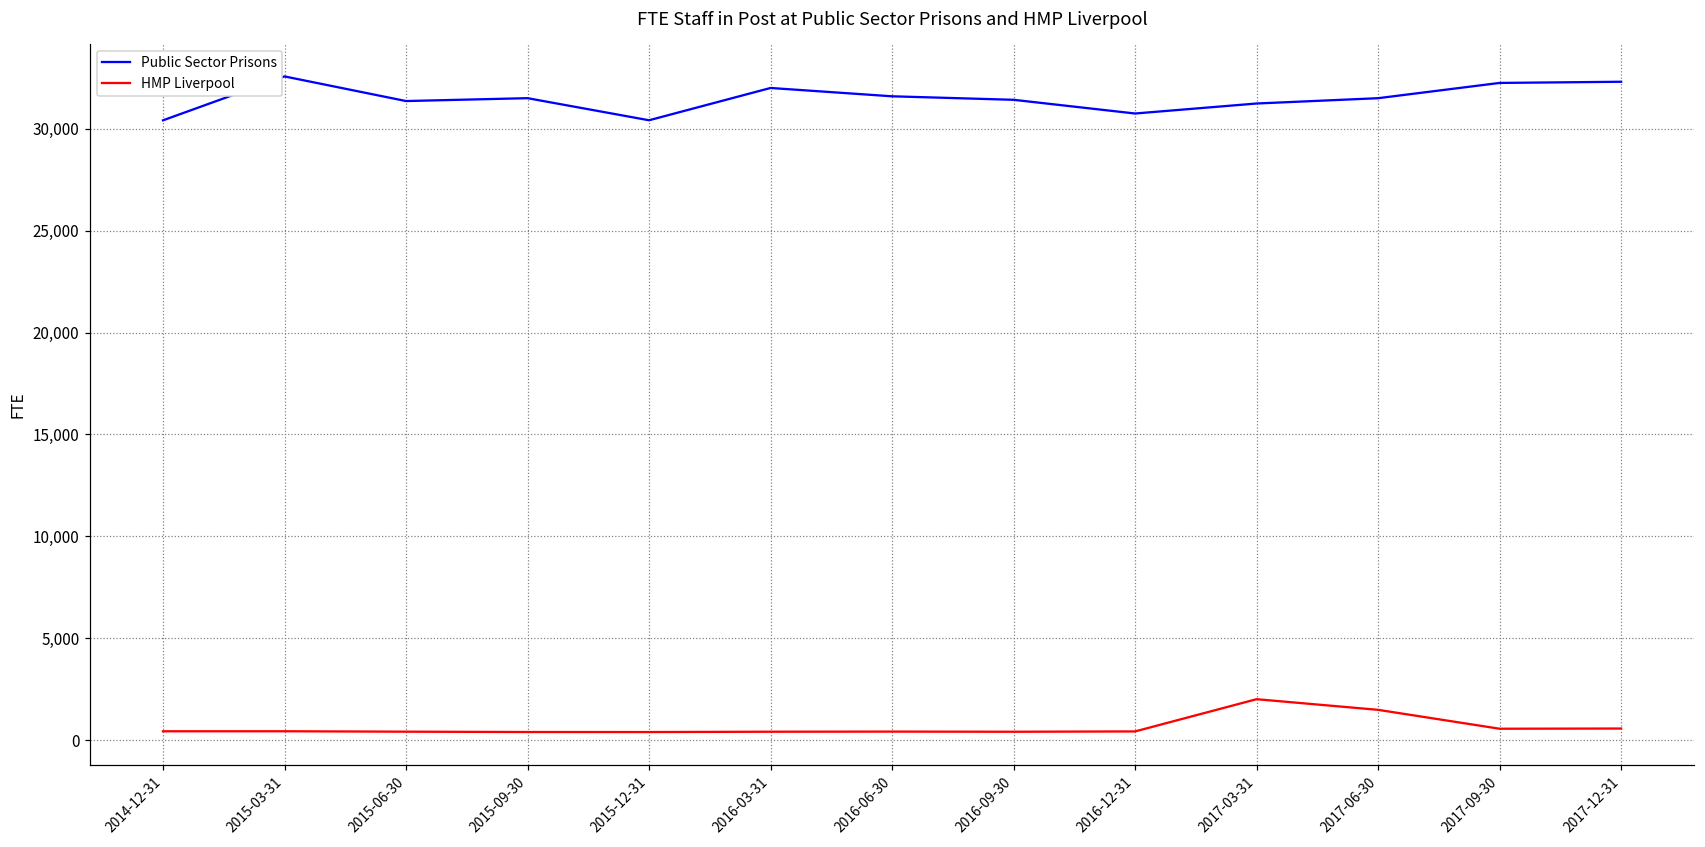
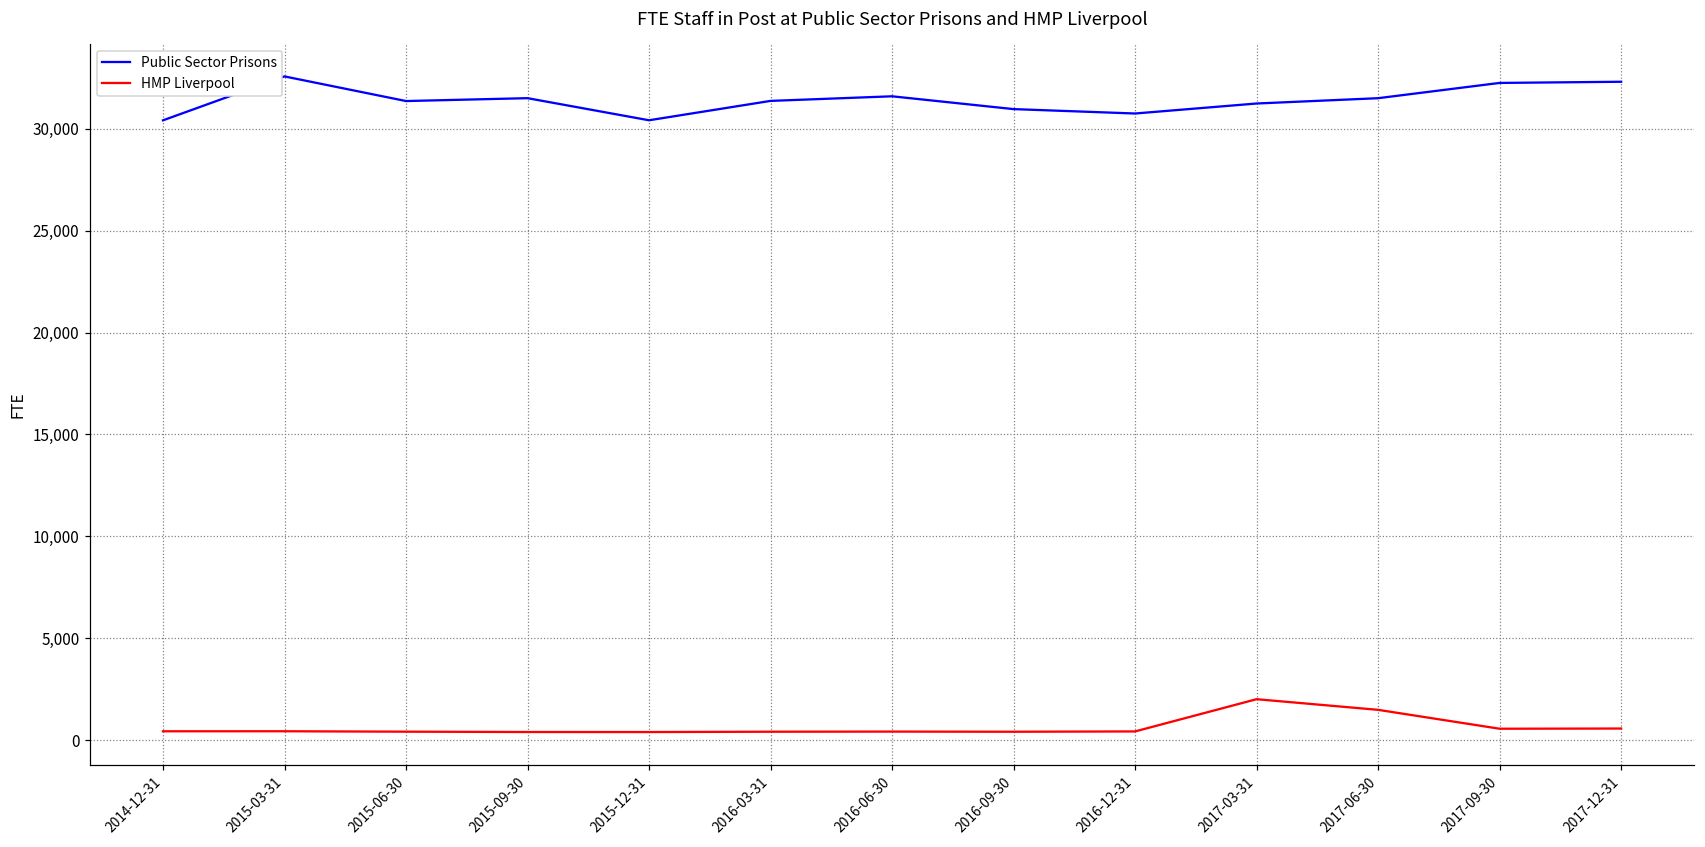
Public Sector Prisons, 2016-03-31: 32,000 -> 31,400
Public Sector Prisons, 2016-09-30: 31,400 -> 31,000
